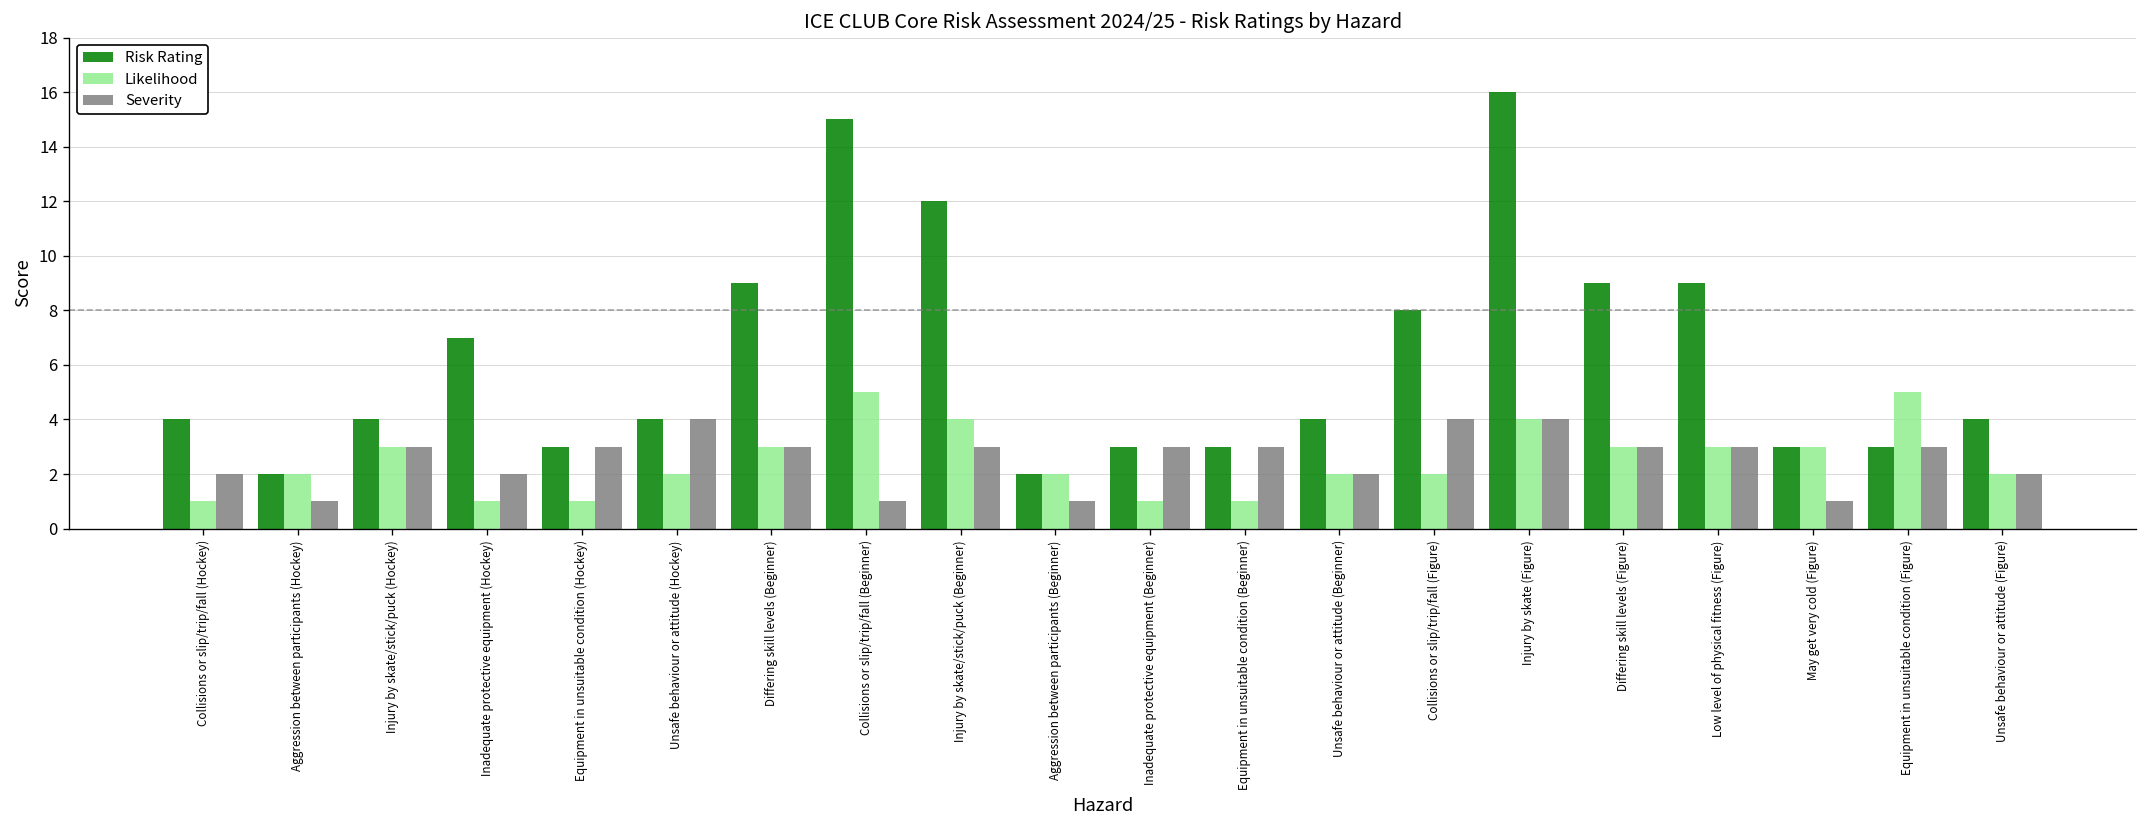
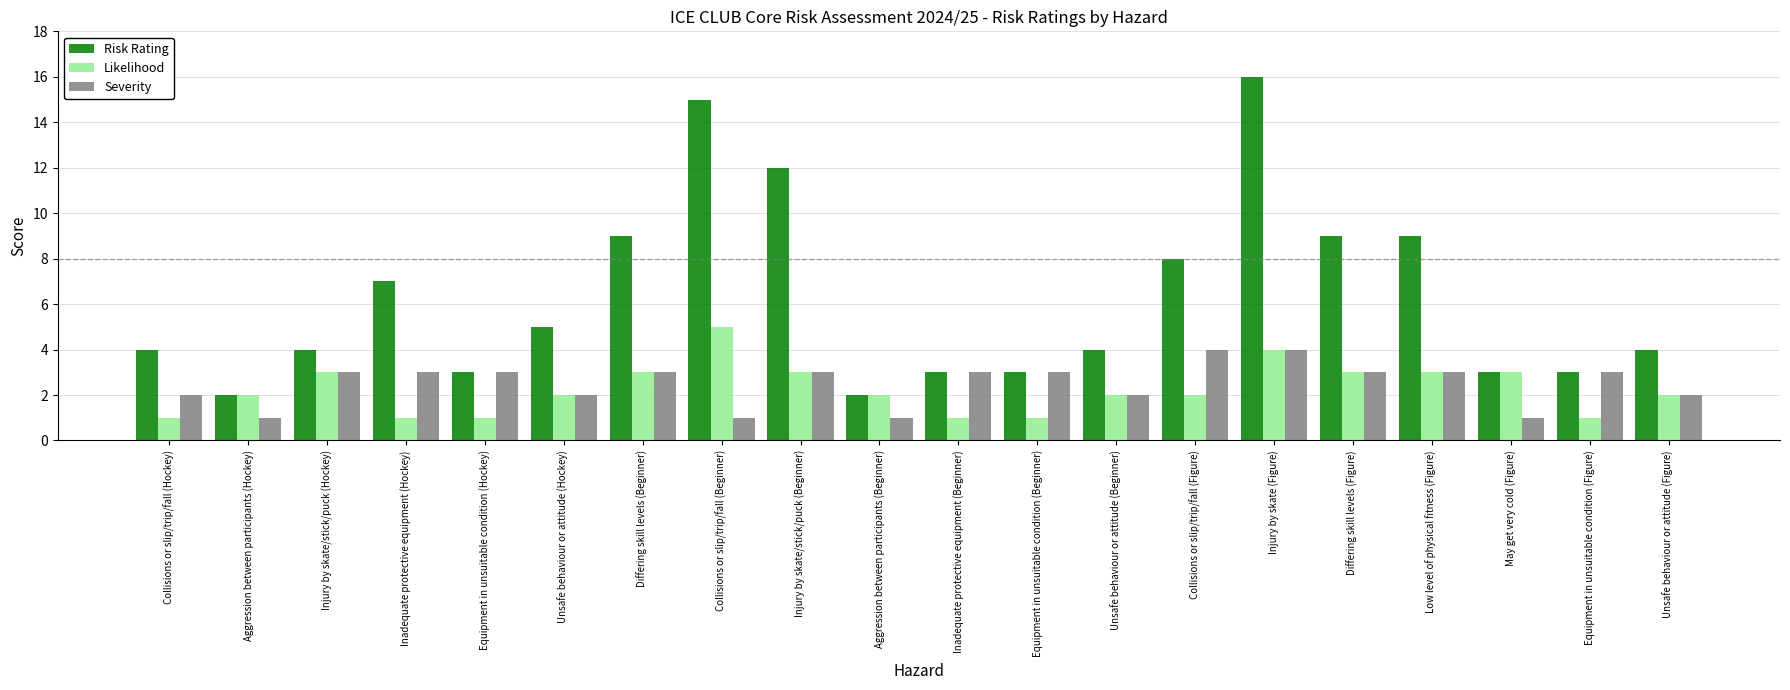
Severity, Inadequate protective equipment (Hockey): 2 -> 3
Risk Rating, Unsafe behaviour or attitude (Hockey): 4 -> 5
Severity, Unsafe behaviour or attitude (Hockey): 4 -> 2
Likelihood, Injury by skate/stick/puck (Beginner): 4 -> 3
Likelihood, Equipment in unsuitable condition (Figure): 5 -> 1
